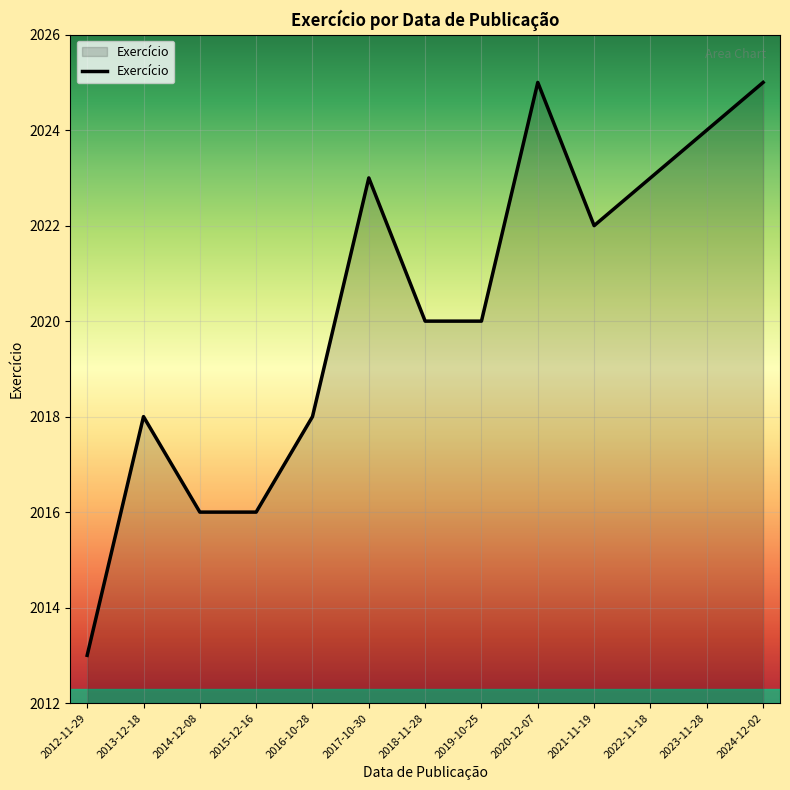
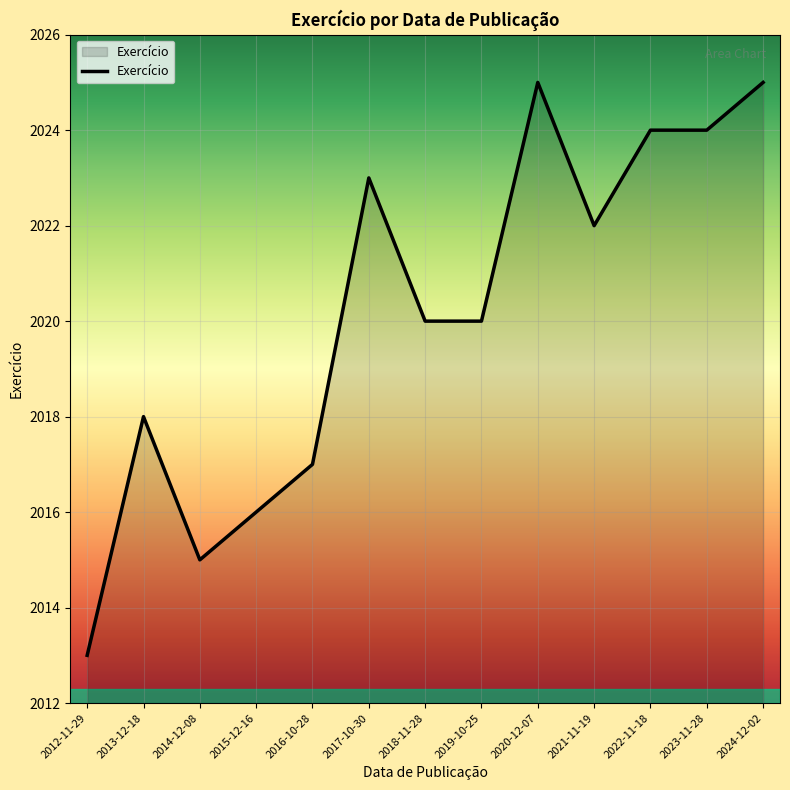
2014-12-08: 2016 -> 2015
2016-10-28: 2018 -> 2017
2022-11-18: 2023 -> 2024
